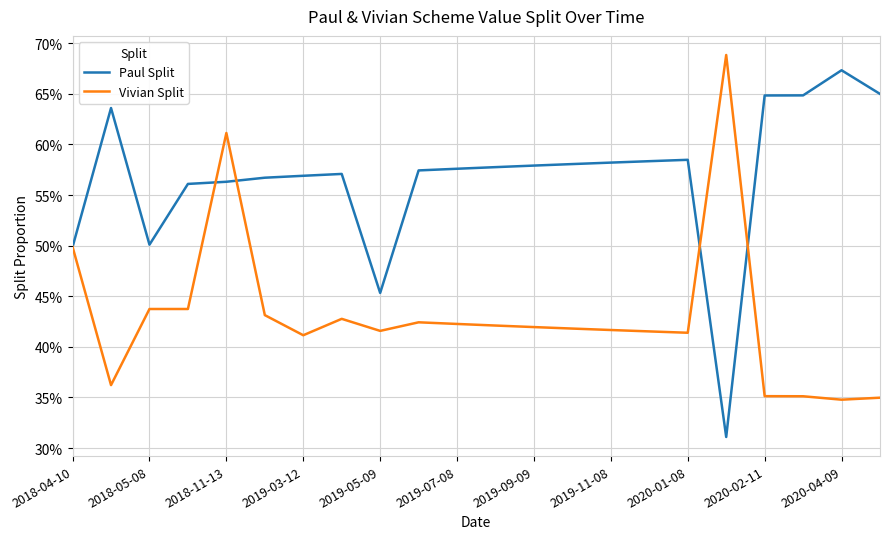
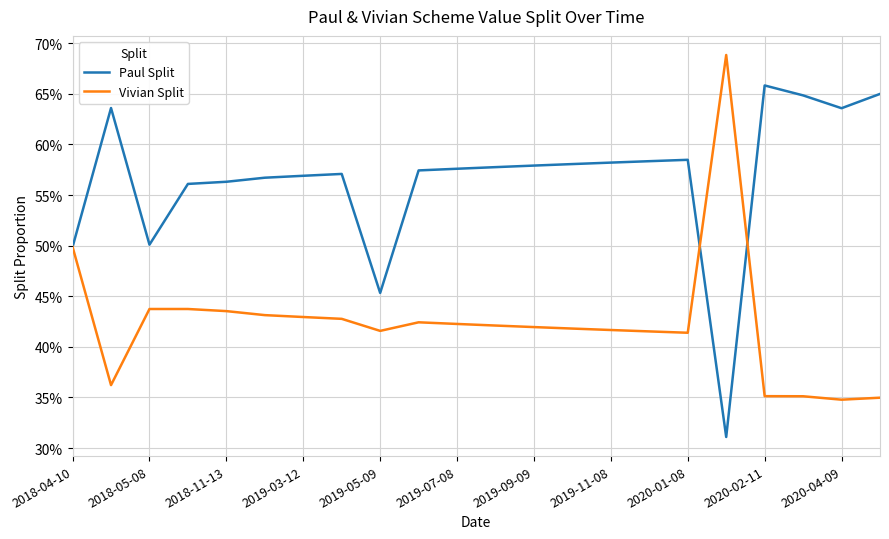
Vivian Split, 2018-11-13: 61.1% -> 43.5%
Vivian Split, 2019-03-12: 41.1% -> 42.9%
Paul Split, 2020-02-11: 64.8% -> 65.8%
Paul Split, 2020-04-09: 67.3% -> 63.6%
